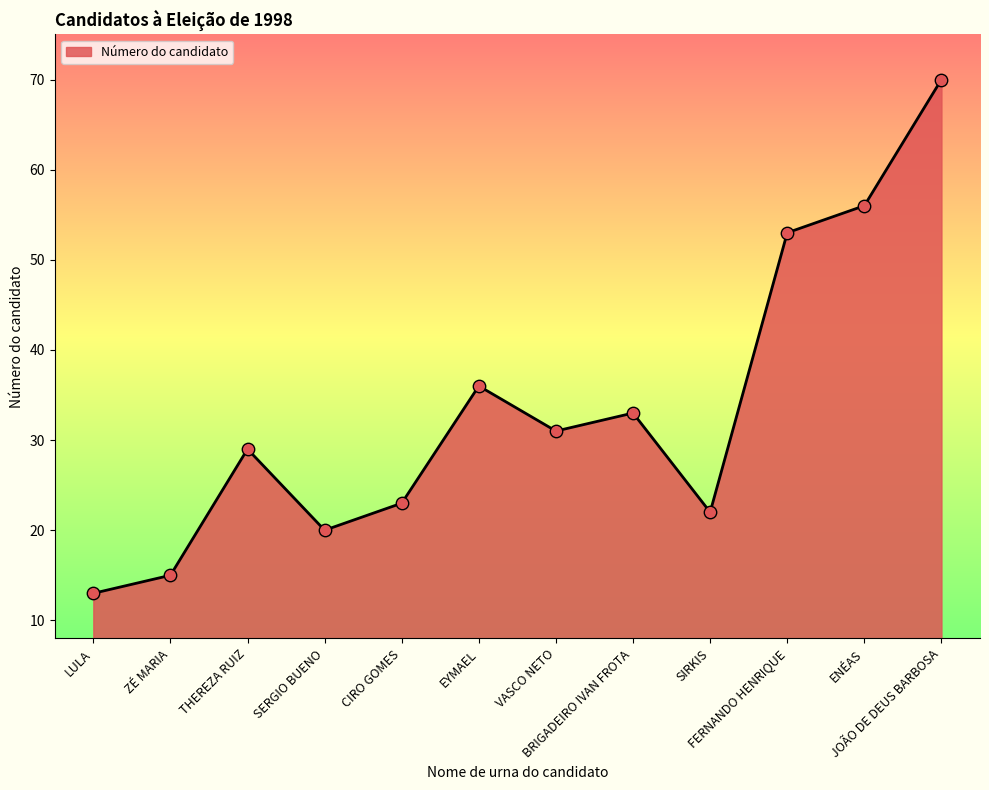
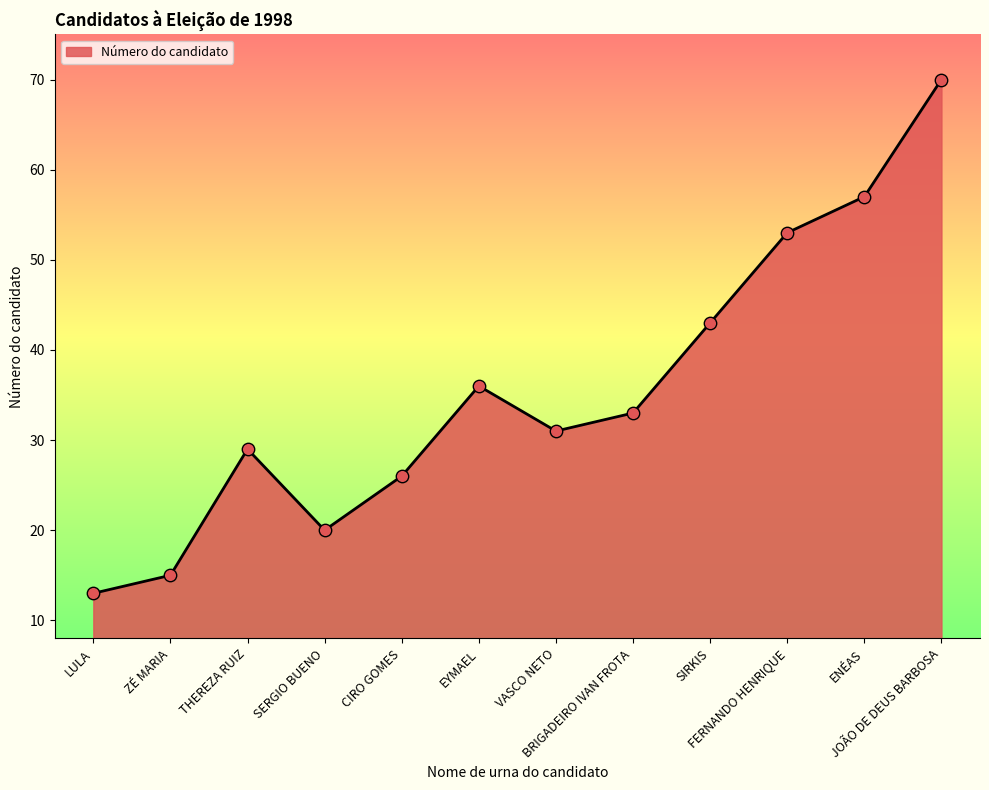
CIRO GOMES: 23 -> 26
SIRKIS: 22 -> 43
ENÉAS: 56 -> 57
